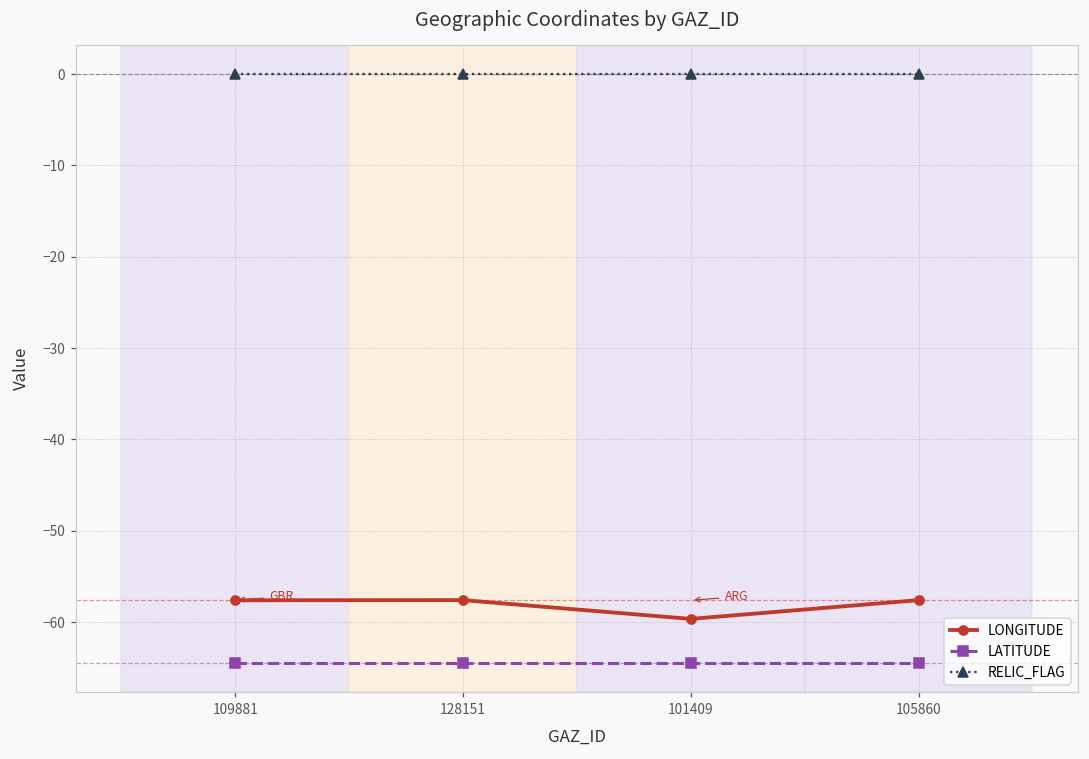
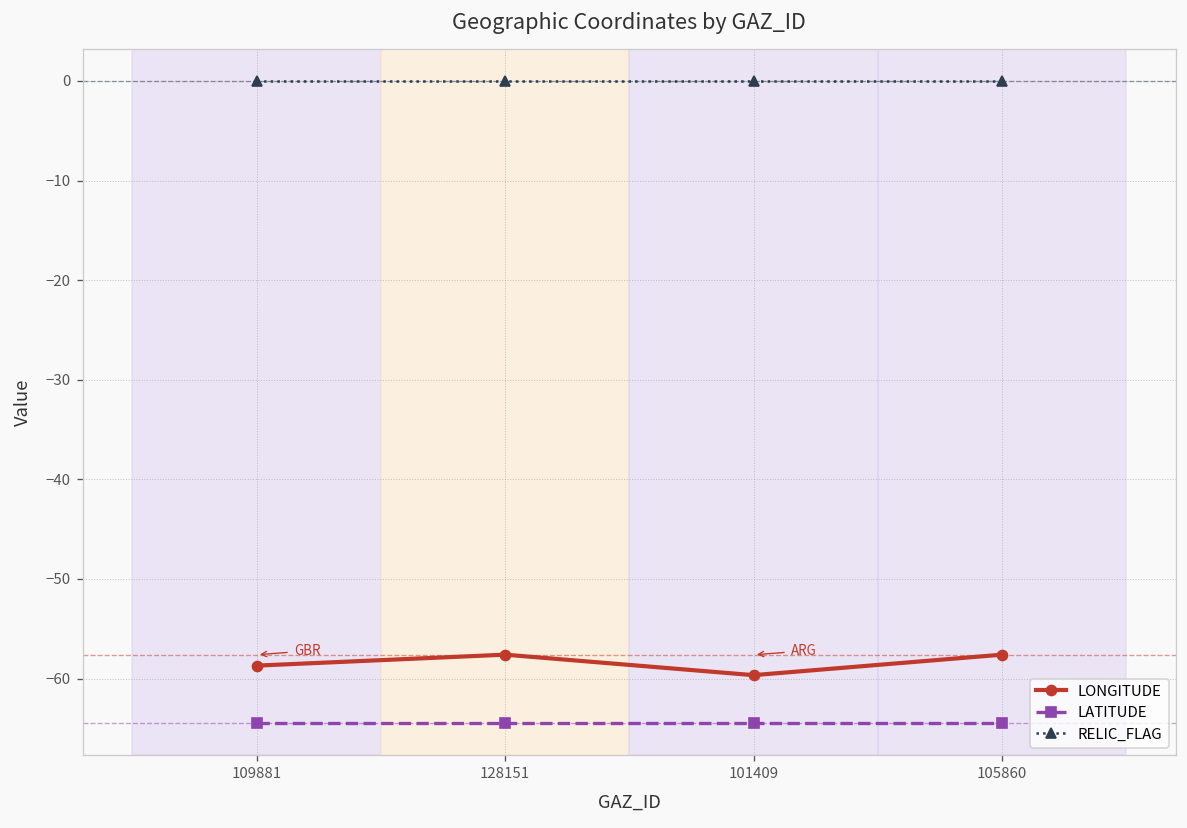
LONGITUDE, 109881: -58 -> -59
